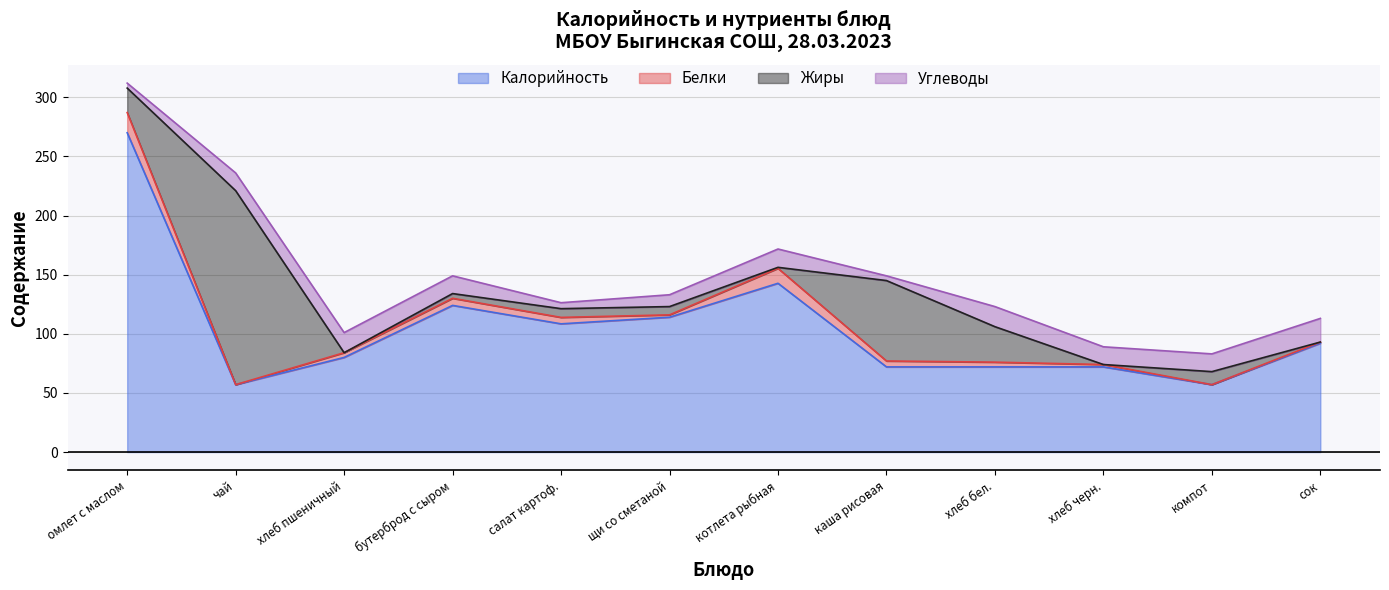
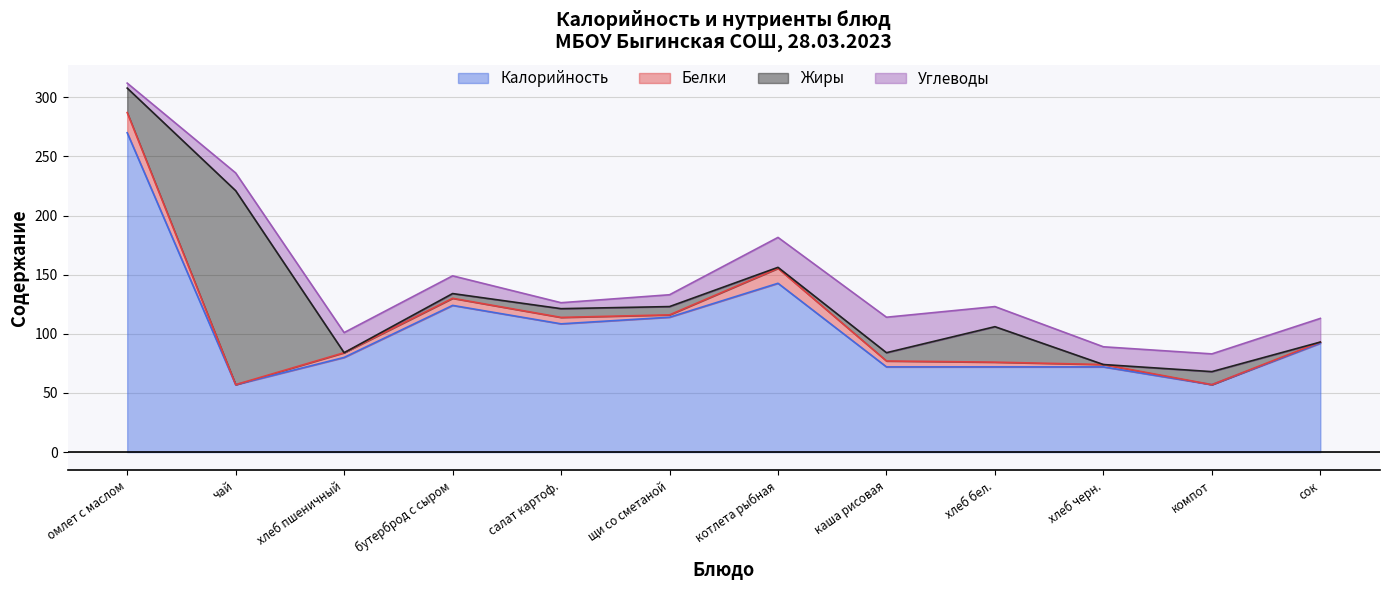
Углеводы, котлета рыбная: 16 -> 25
Жиры, каша рисовая: 68 -> 7
Углеводы, каша рисовая: 4 -> 30
